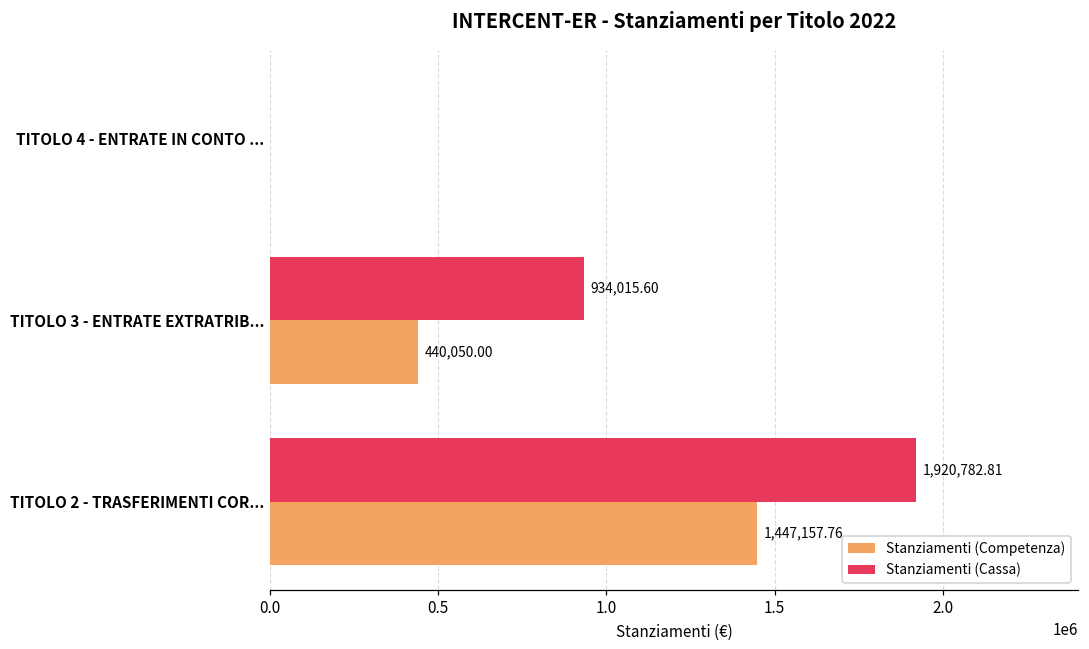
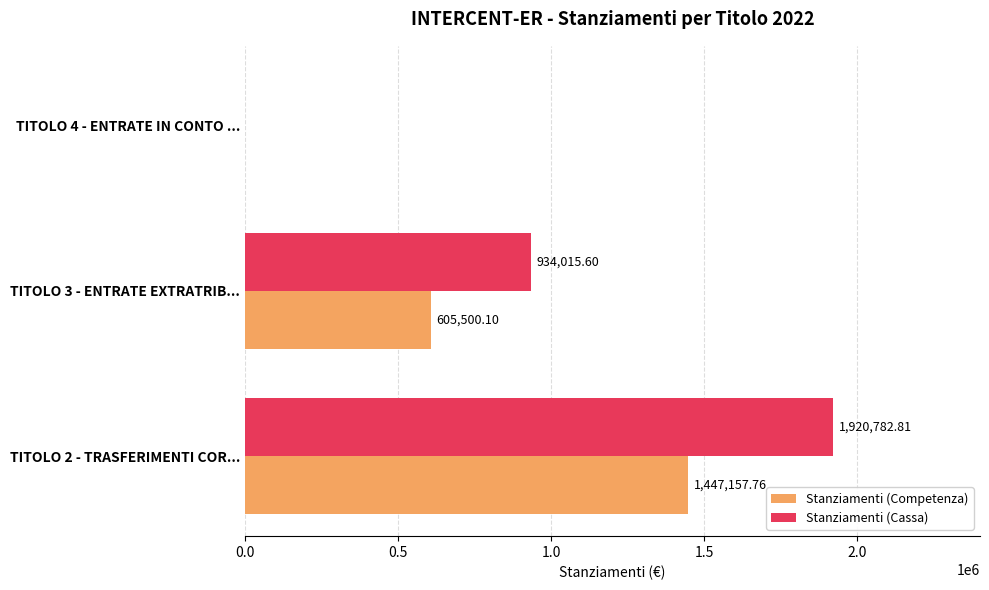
Stanziamenti (Competenza), TITOLO 3 - ENTRATE EXTRATRIB...: 440,050.00 -> 605,500.10
